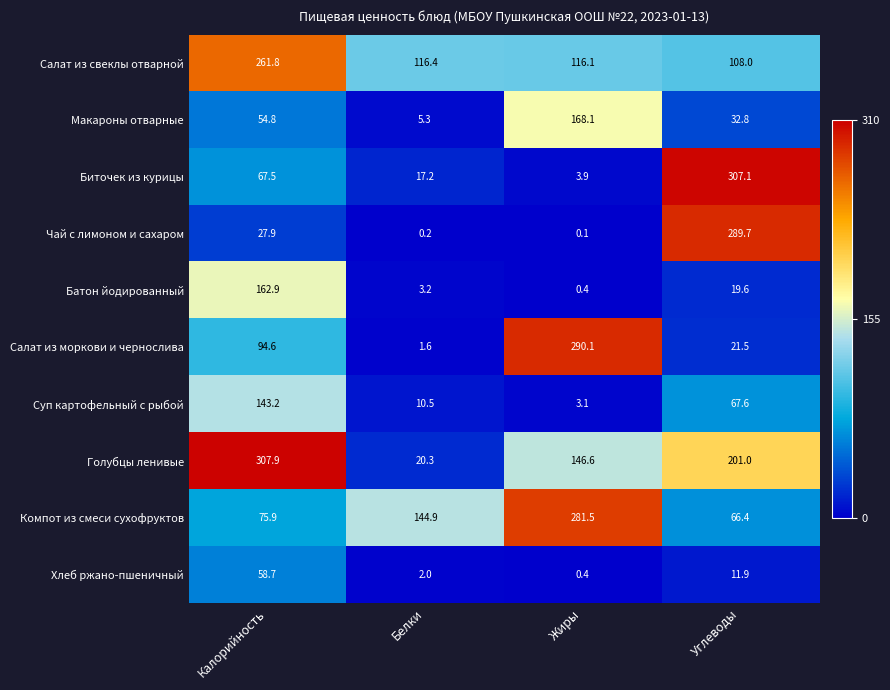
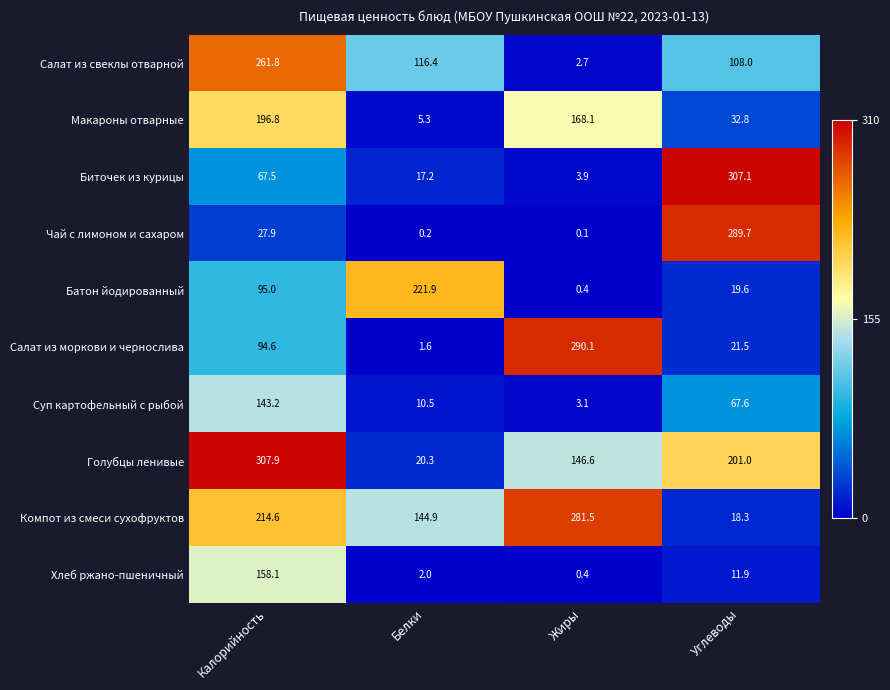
Салат из свеклы отварной, Жиры: 116.1 -> 2.7
Макароны отварные, Калорийность: 54.8 -> 196.8
Батон йодированный, Калорийность: 162.9 -> 95.0
Батон йодированный, Белки: 3.2 -> 221.9
Компот из смеси сухофруктов, Калорийность: 75.9 -> 214.6
Компот из смеси сухофруктов, Углеводы: 66.4 -> 18.3
Хлеб ржано-пшеничный, Калорийность: 58.7 -> 158.1
